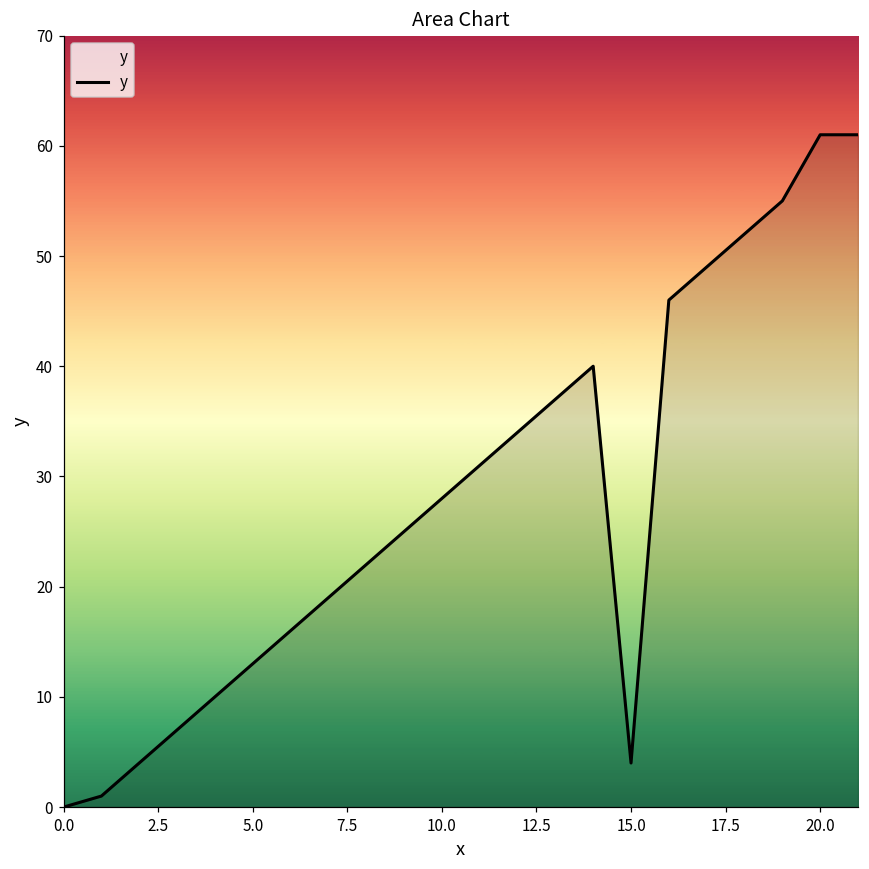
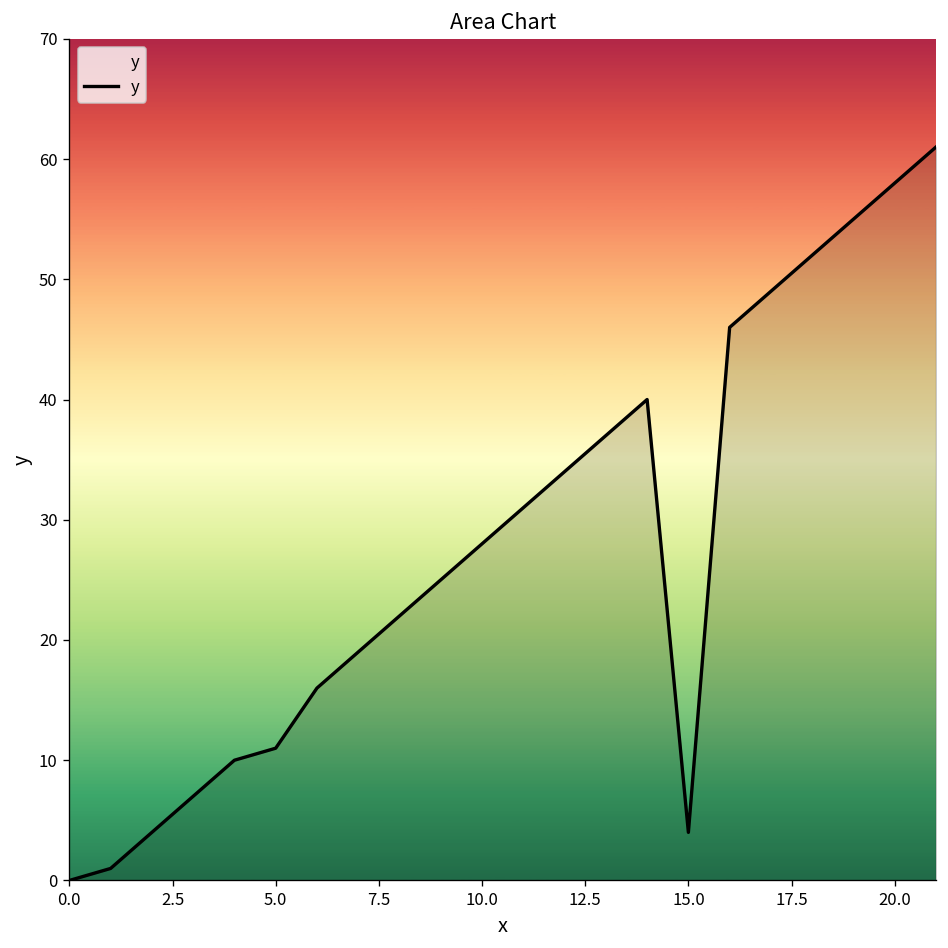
5.0: 13 -> 11
20.0: 61 -> 58
